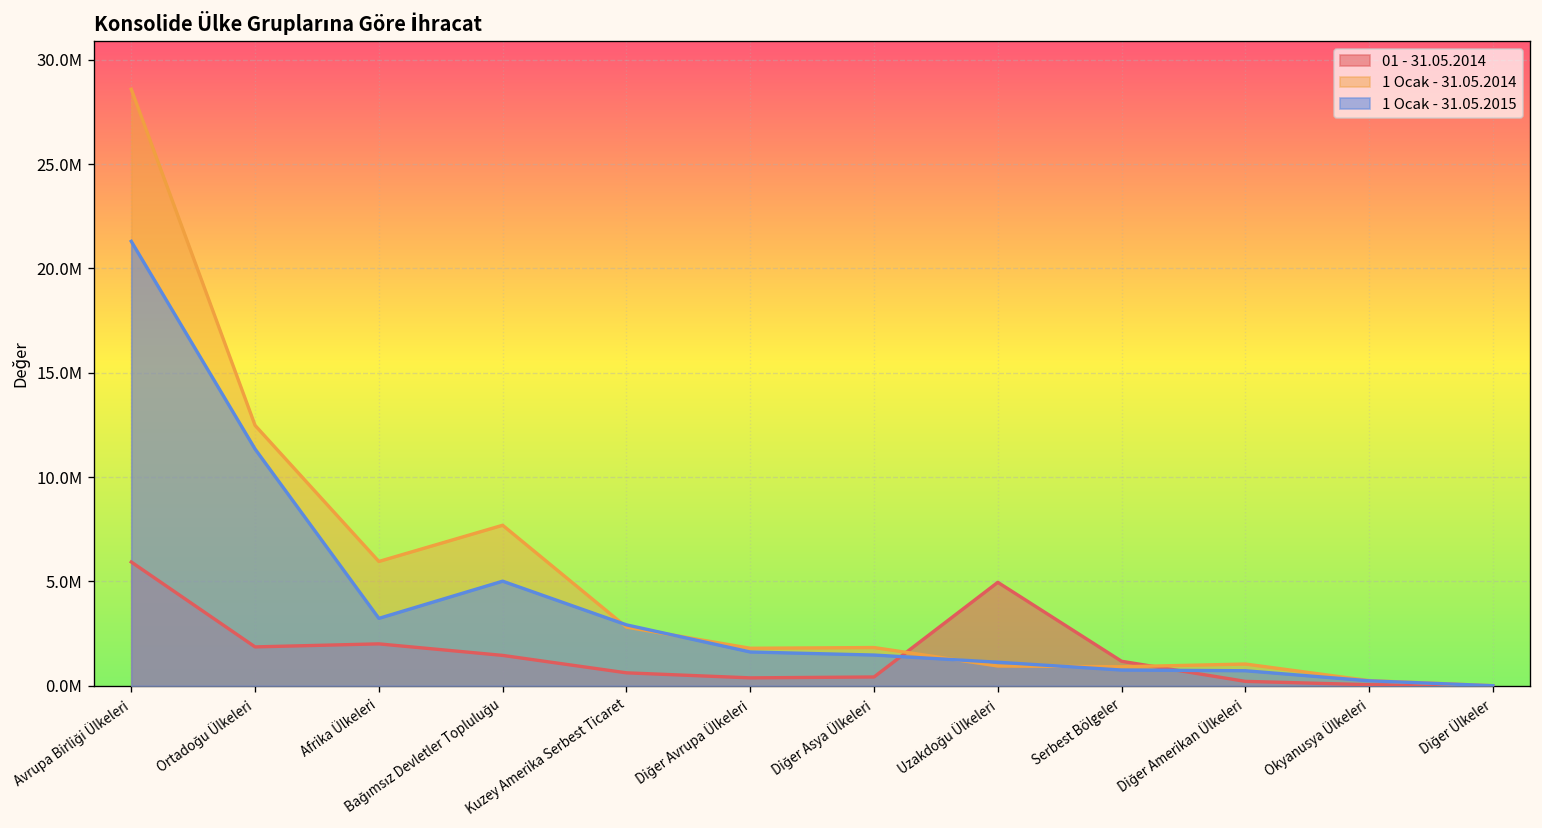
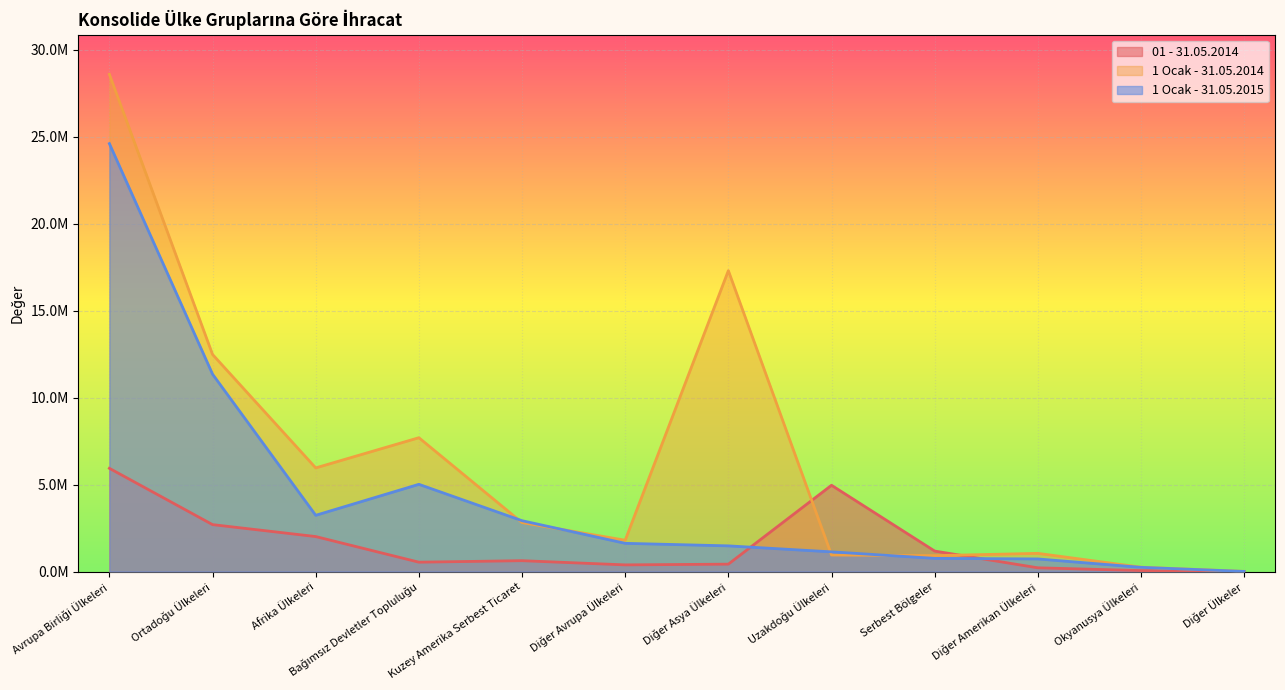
1 Ocak - 31.05.2015, Avrupa Birliği Ülkeleri: 21300000 -> 24600000
01 - 31.05.2014, Ortadoğu Ülkeleri: 1900000 -> 2700000
01 - 31.05.2014, Bağımsız Devletler Topluluğu: 1500000 -> 500000
1 Ocak - 31.05.2014, Diğer Asya Ülkeleri: 1800000 -> 17300000
